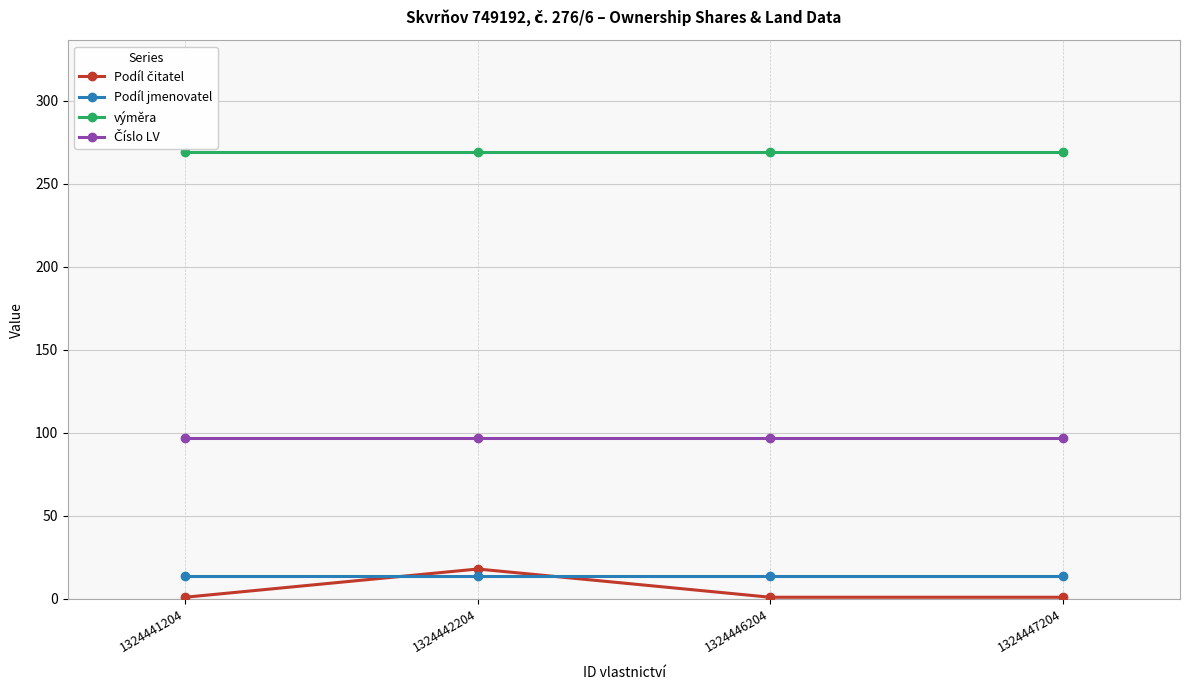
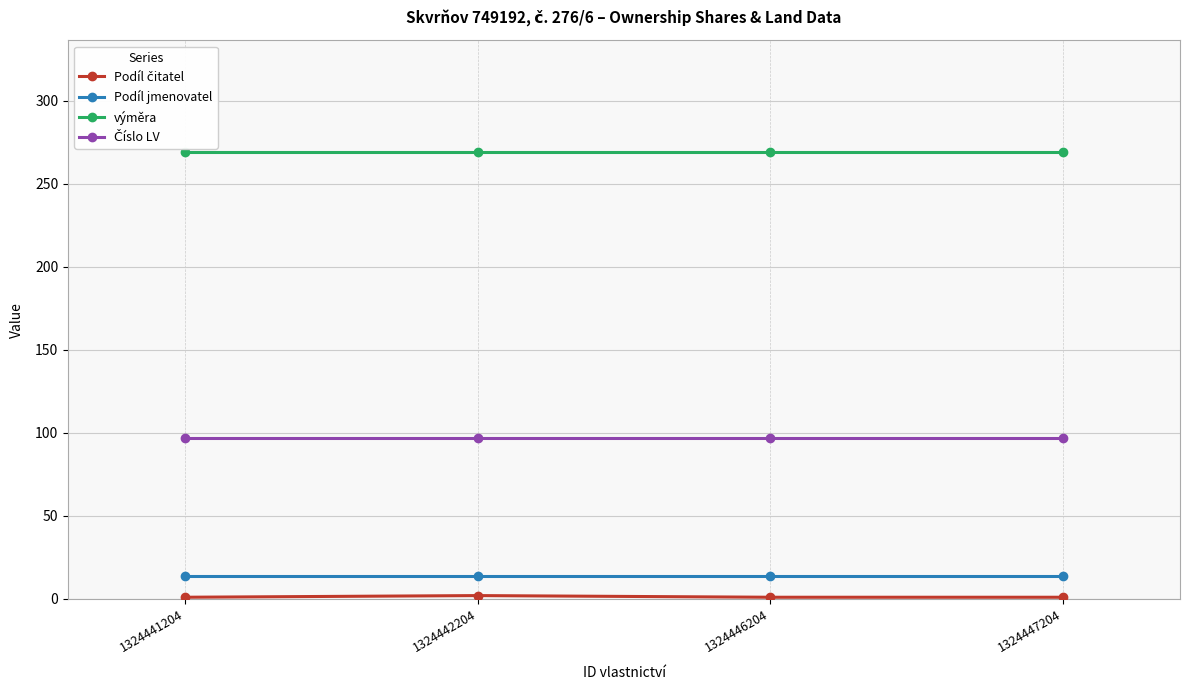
Podíl čitatel, 1324442204: 18 -> 2
